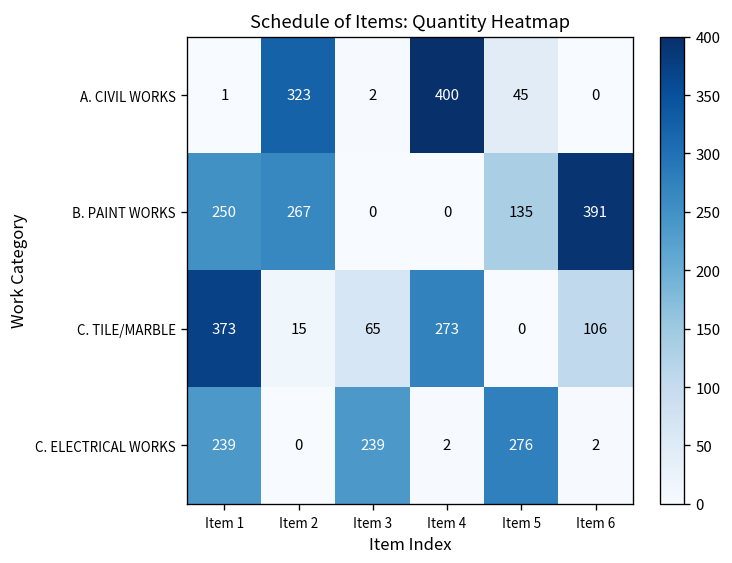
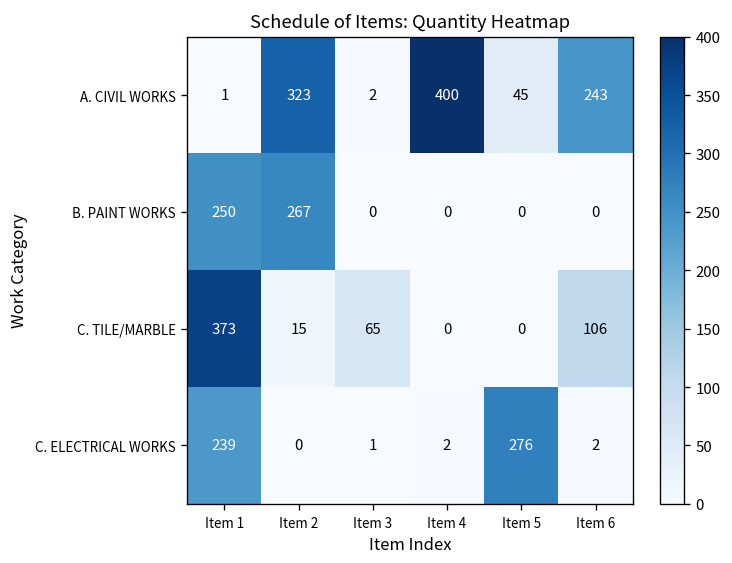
A. CIVIL WORKS, Item 6: 0 -> 243
B. PAINT WORKS, Item 5: 135 -> 0
B. PAINT WORKS, Item 6: 391 -> 0
C. TILE/MARBLE, Item 4: 273 -> 0
C. ELECTRICAL WORKS, Item 3: 239 -> 1
